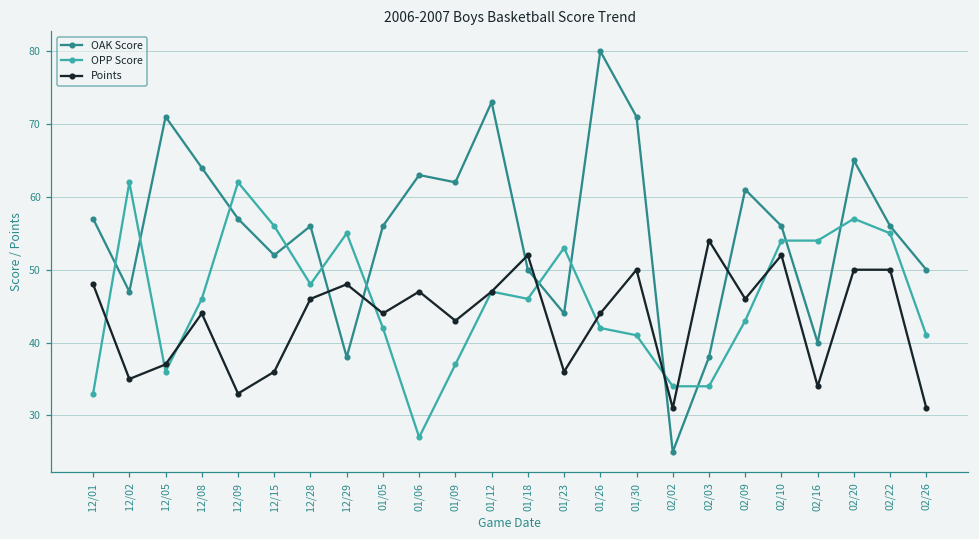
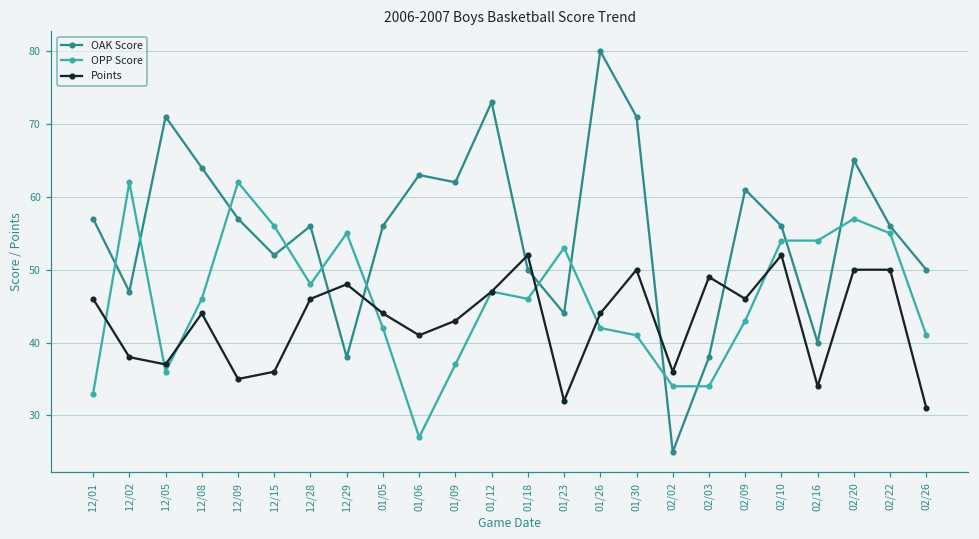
Points, 12/01: 48 -> 46
Points, 12/02: 35 -> 38
Points, 12/09: 33 -> 35
Points, 01/06: 47 -> 41
Points, 01/23: 36 -> 32
Points, 02/02: 31 -> 36
Points, 02/03: 54 -> 49
